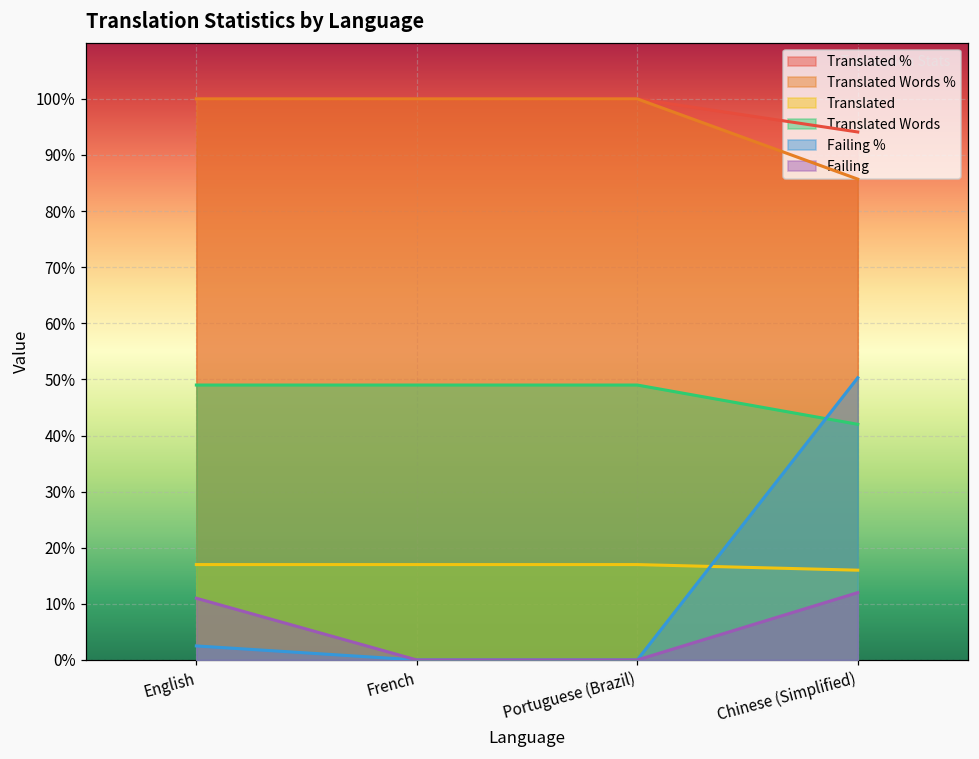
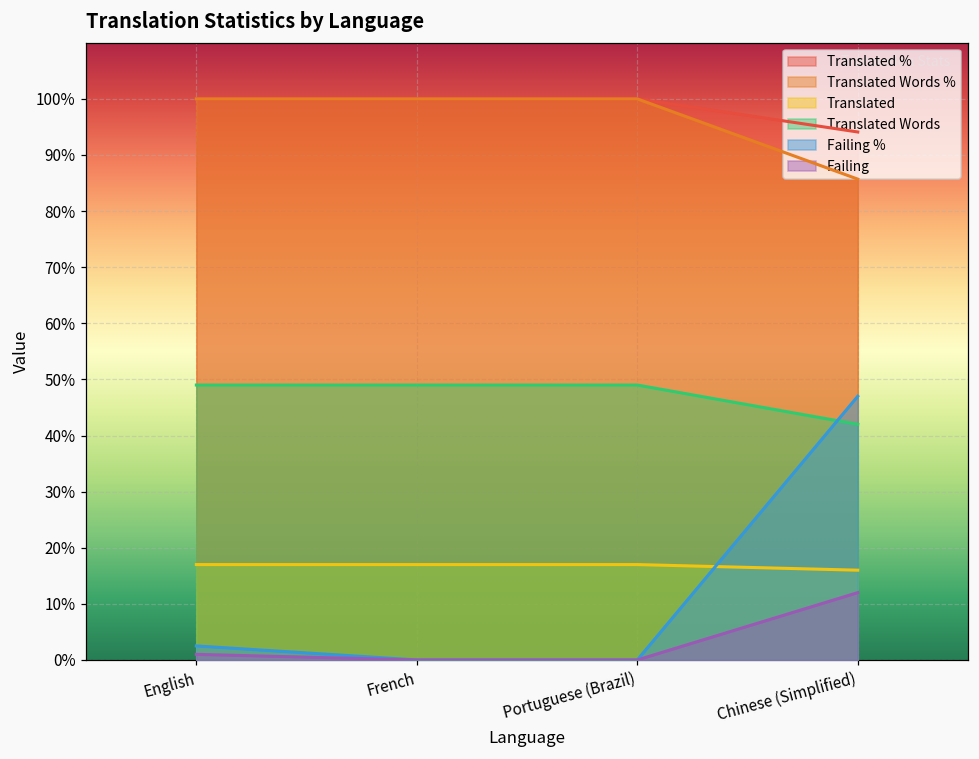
Failing, English: 11% -> 1%
Failing %, Chinese (Simplified): 50% -> 47%
